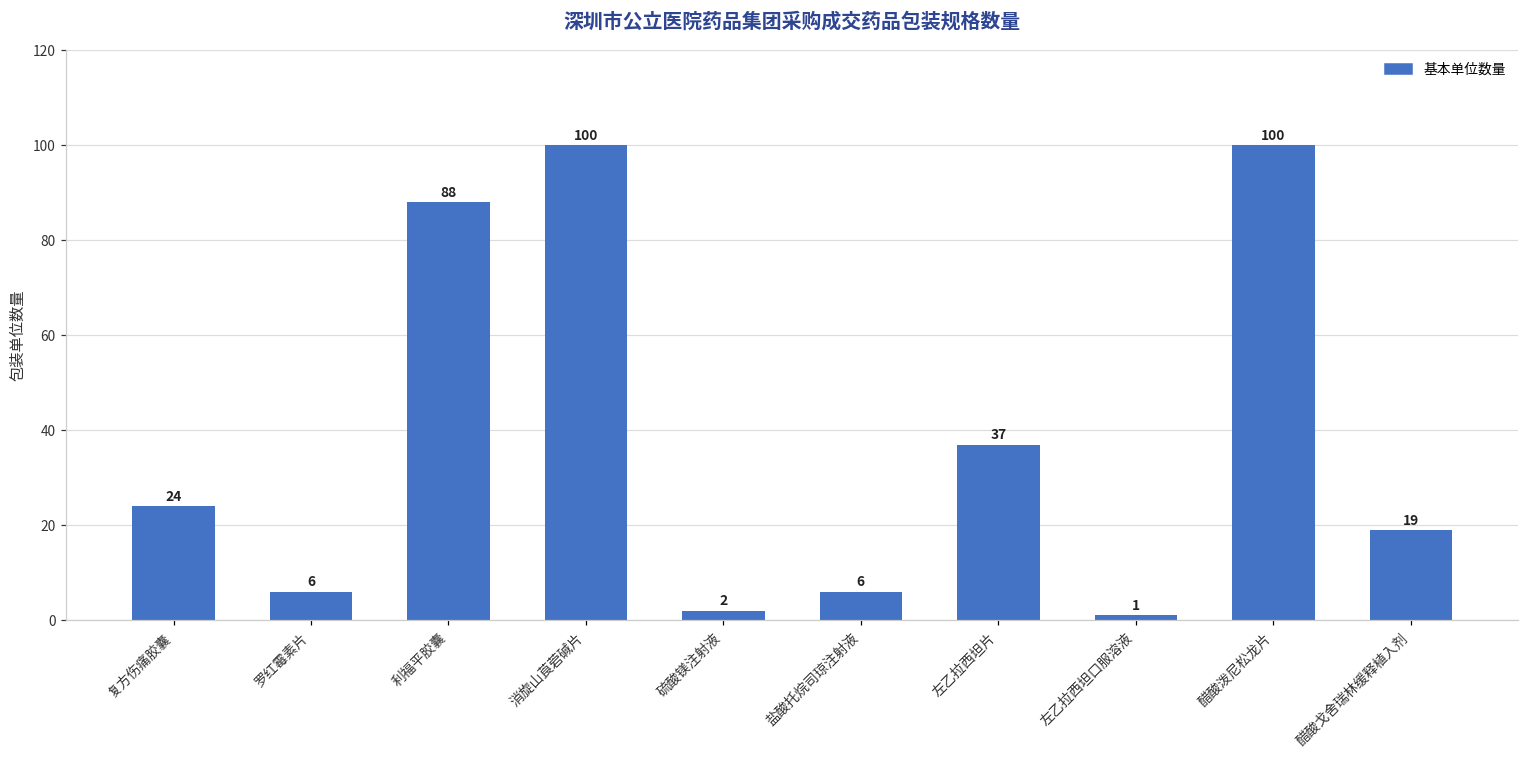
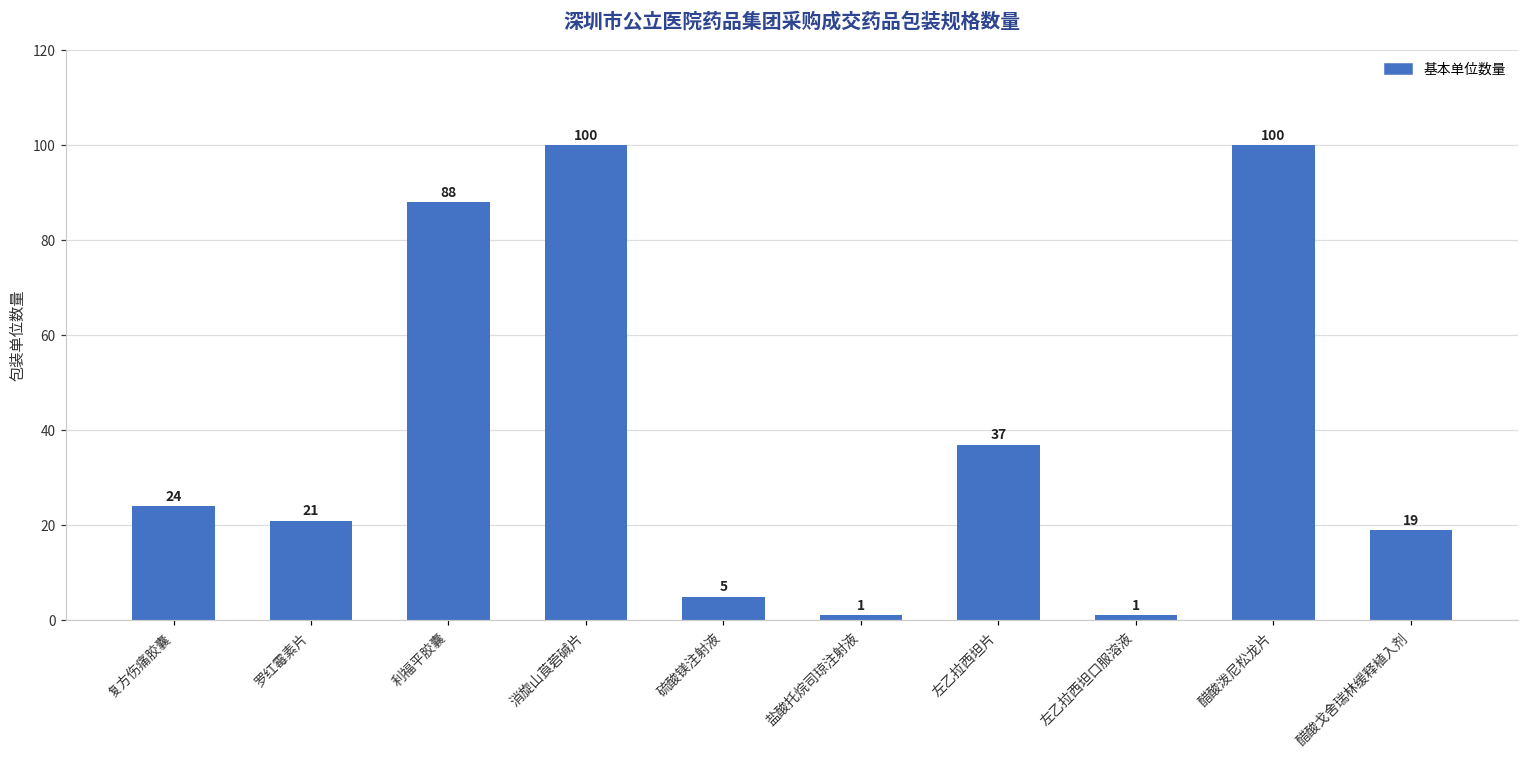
罗红霉素片: 6 -> 21
硫酸镁注射液: 2 -> 5
盐酸托烷司琼注射液: 6 -> 1
